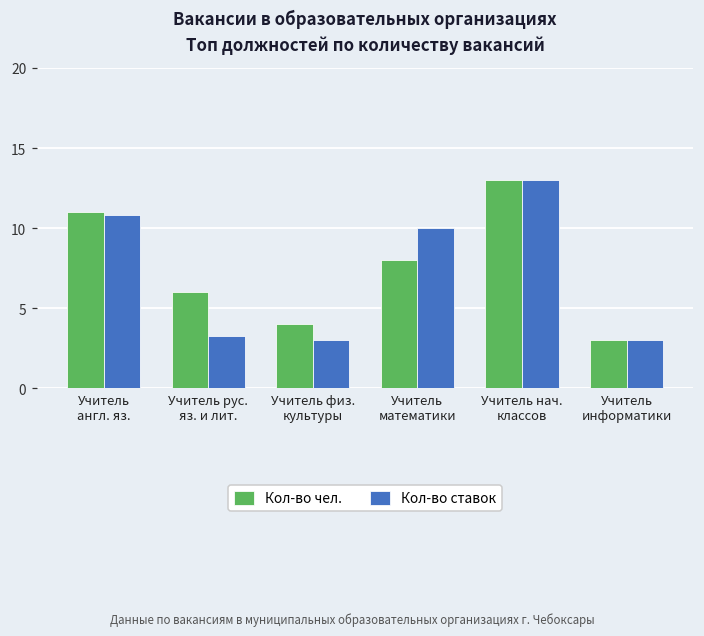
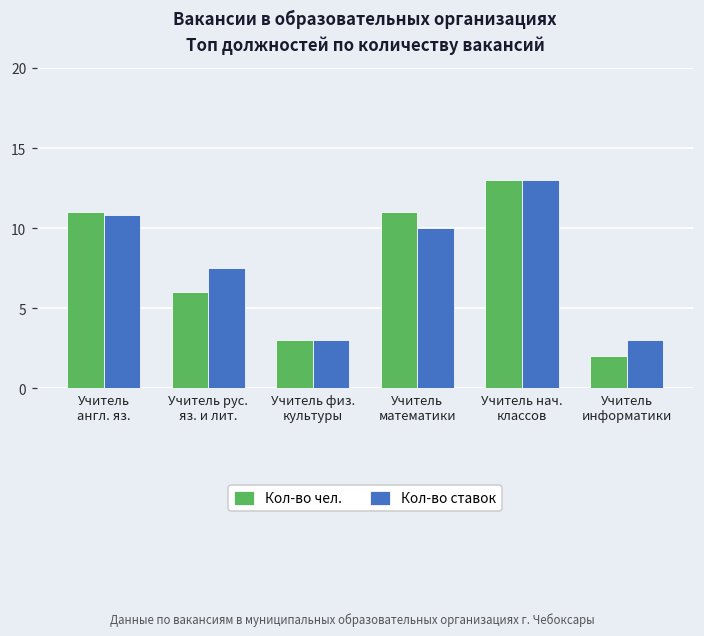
Кол-во ставок, Учитель рус. яз. и лит.: 3.3 -> 7.5
Кол-во чел., Учитель физ. культуры: 4 -> 3
Кол-во чел., Учитель математики: 8 -> 11
Кол-во чел., Учитель информатики: 3 -> 2
